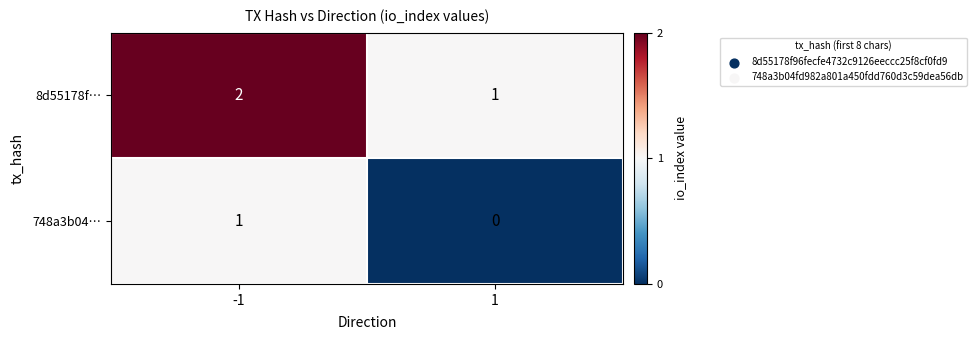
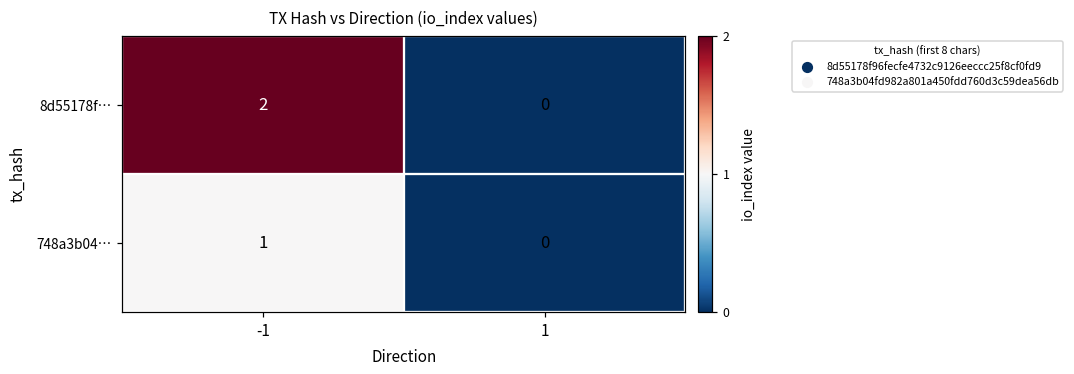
8d55178f…, 1: 1 -> 0
